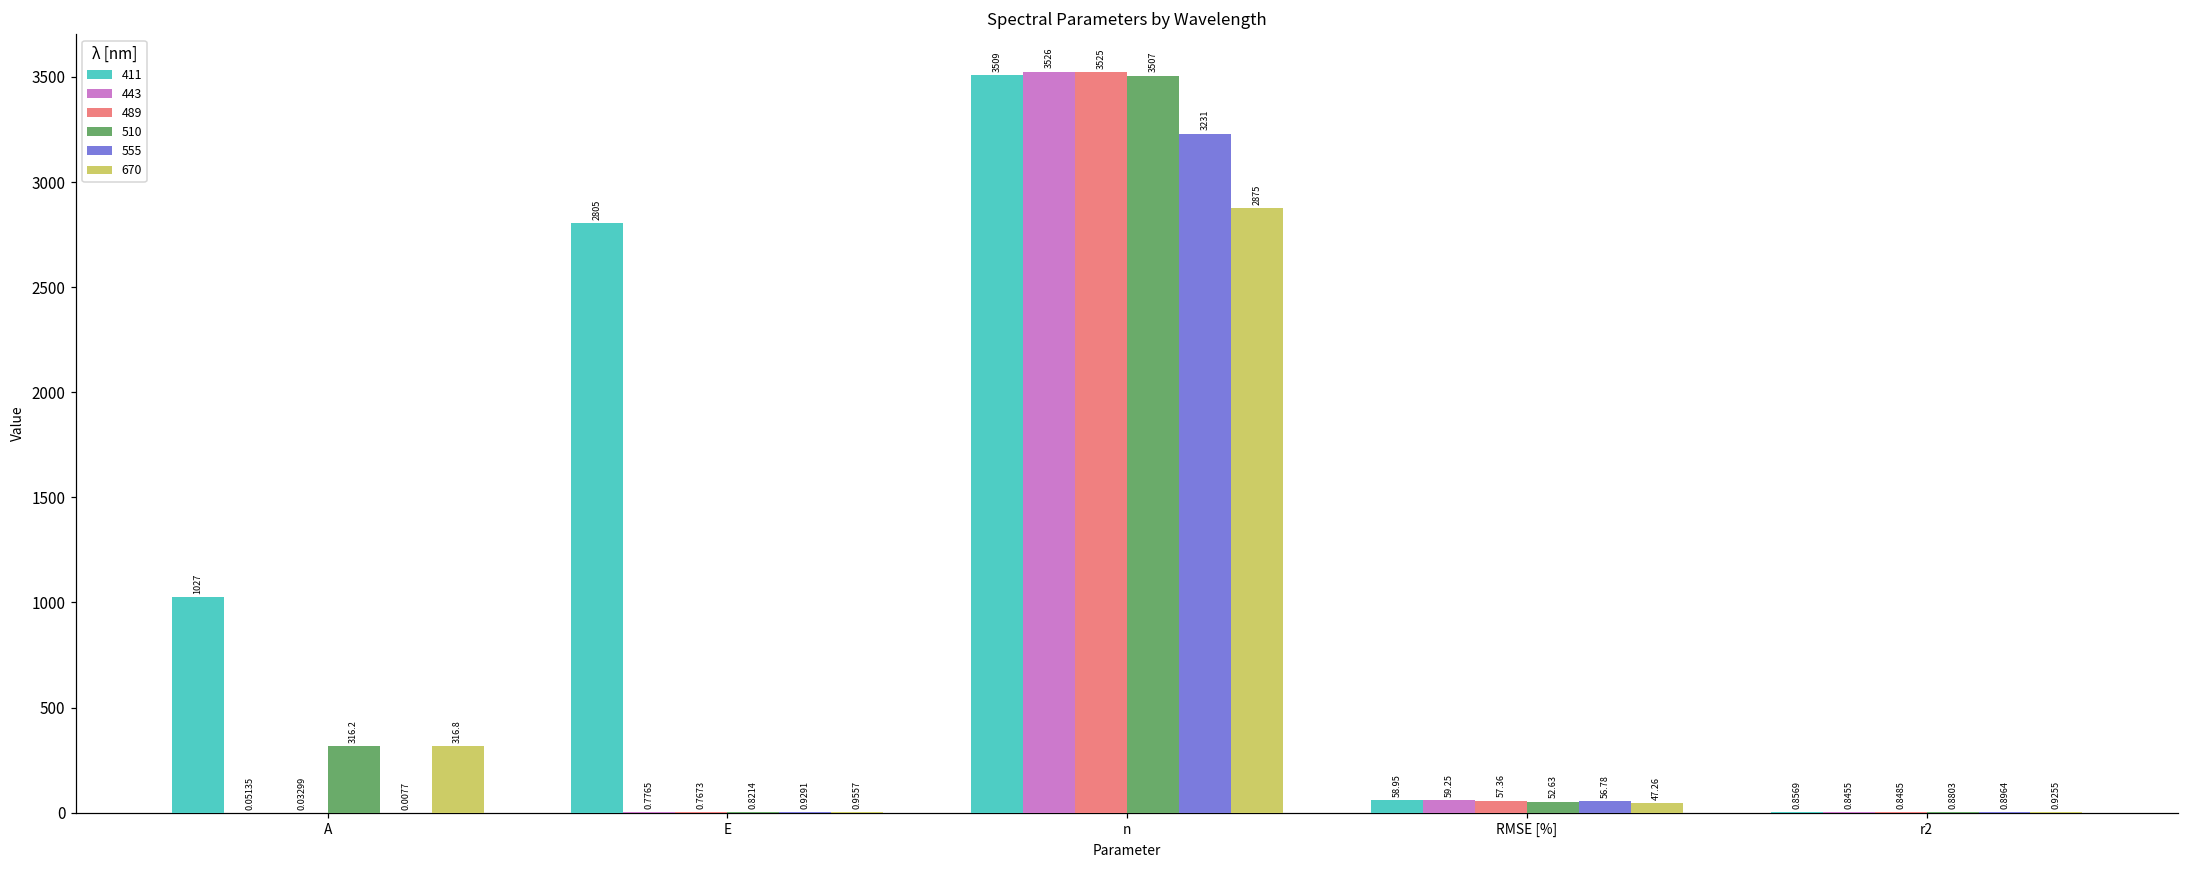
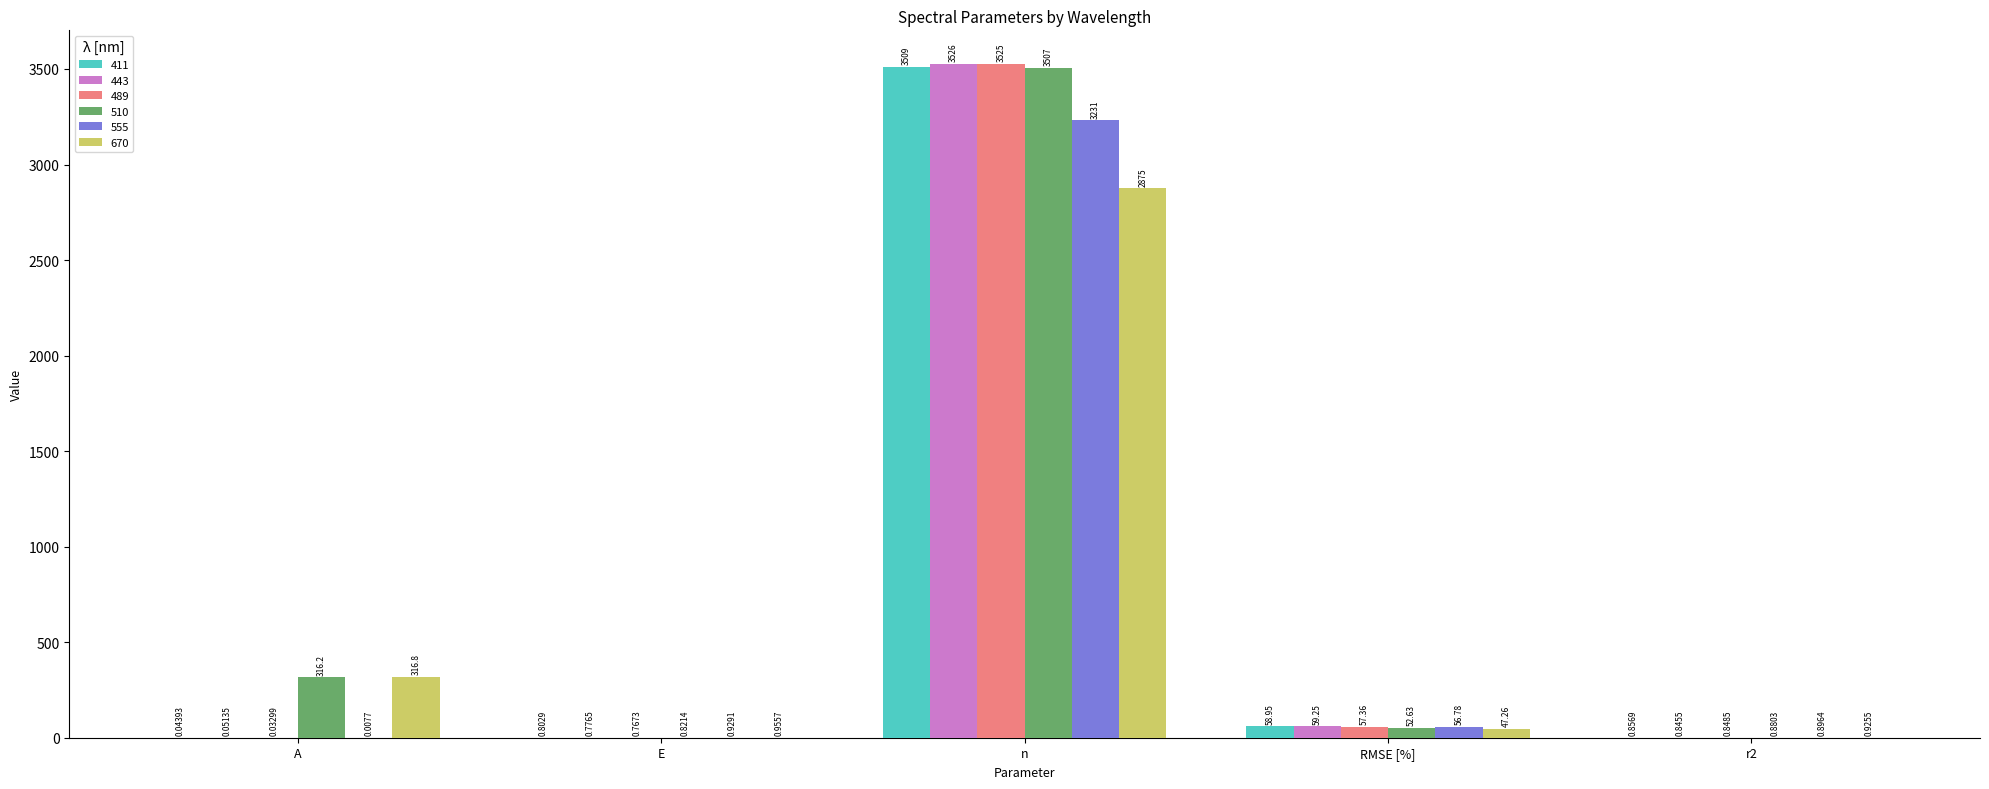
411, A: 1027 -> 0.04393
411, E: 2805 -> 0.8029
